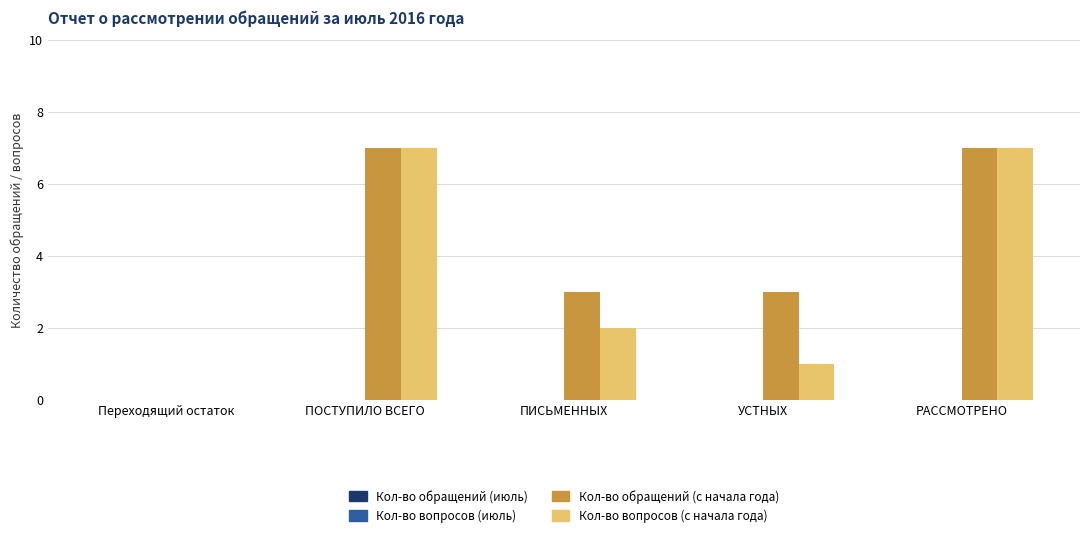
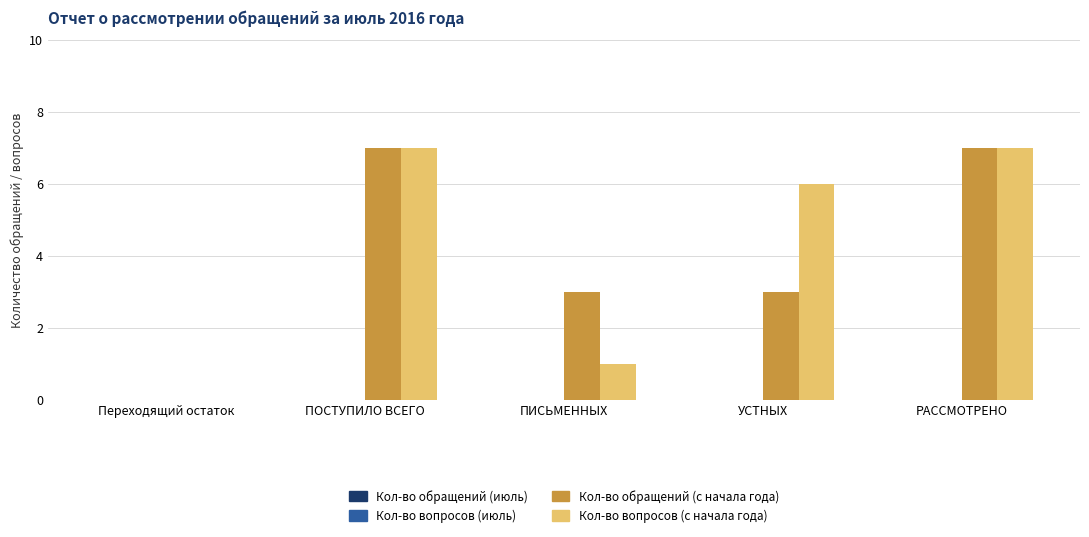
Кол-во вопросов (с начала года), ПИСЬМЕННЫХ: 2 -> 1
Кол-во вопросов (с начала года), УСТНЫХ: 1 -> 6
